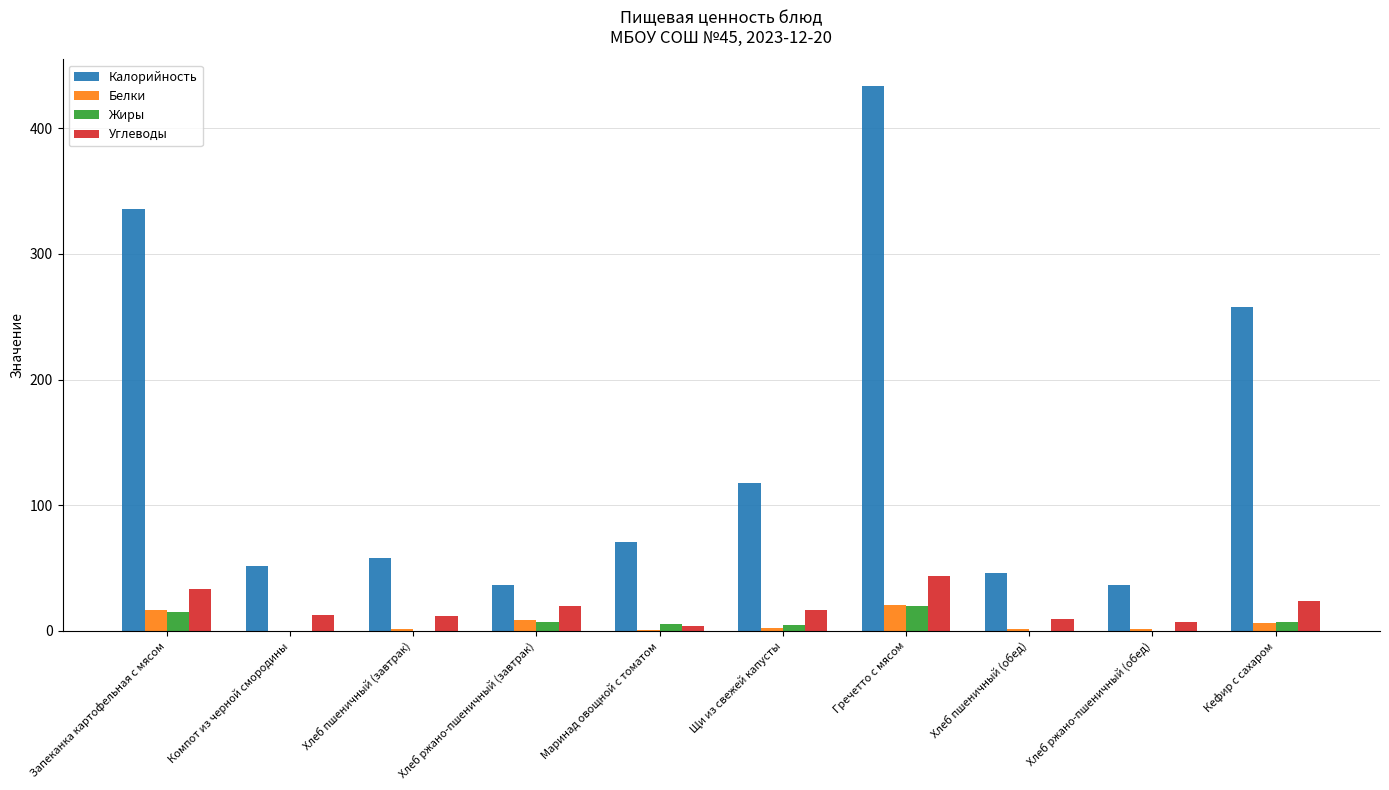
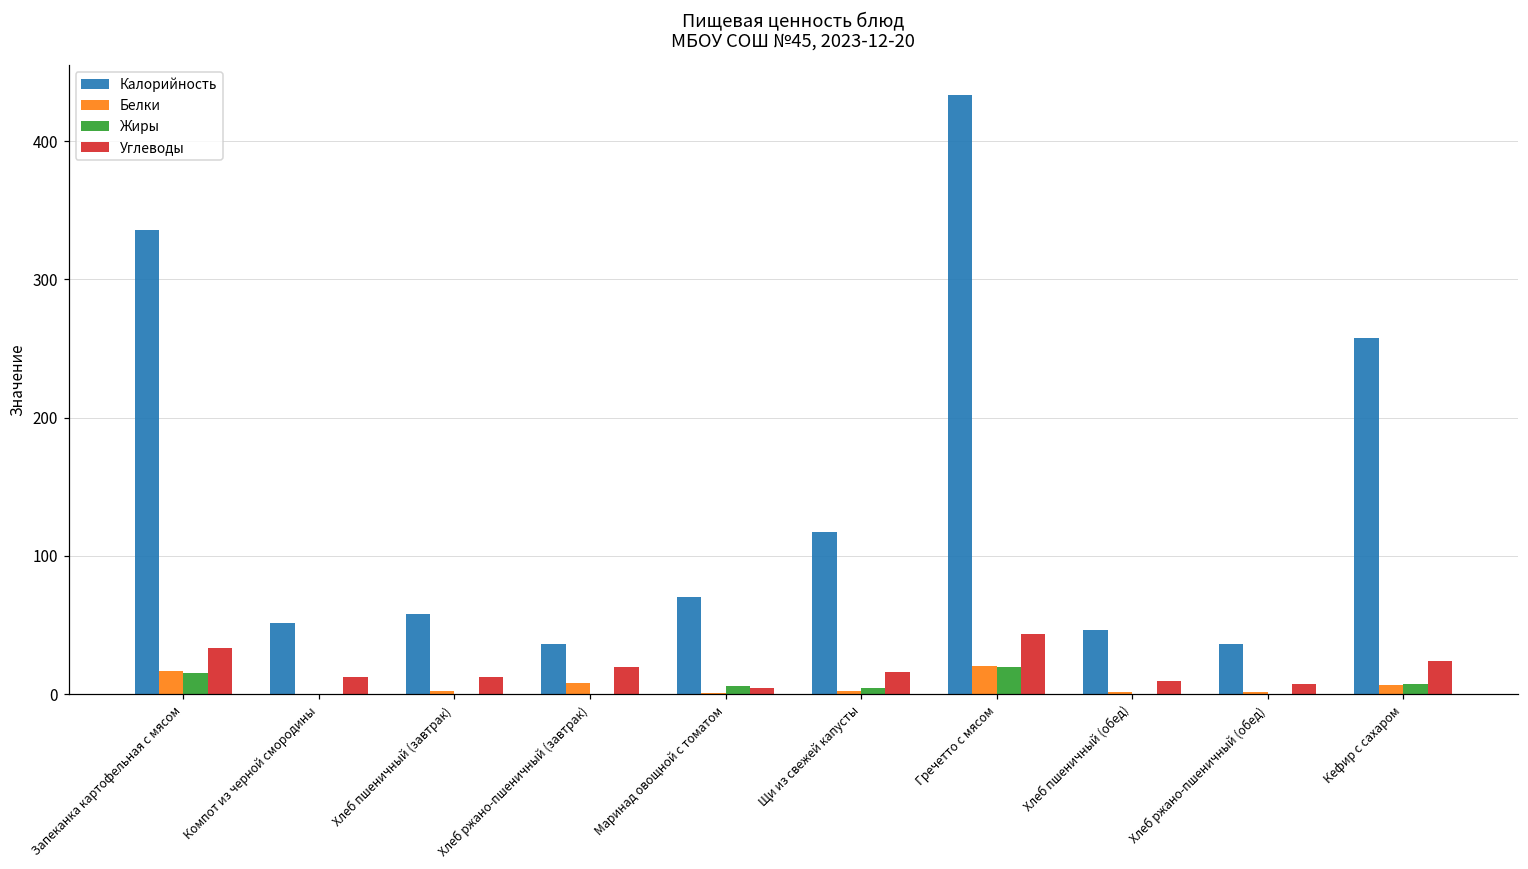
Жиры, Хлеб ржано-пшеничный (завтрак): 7 -> 0
